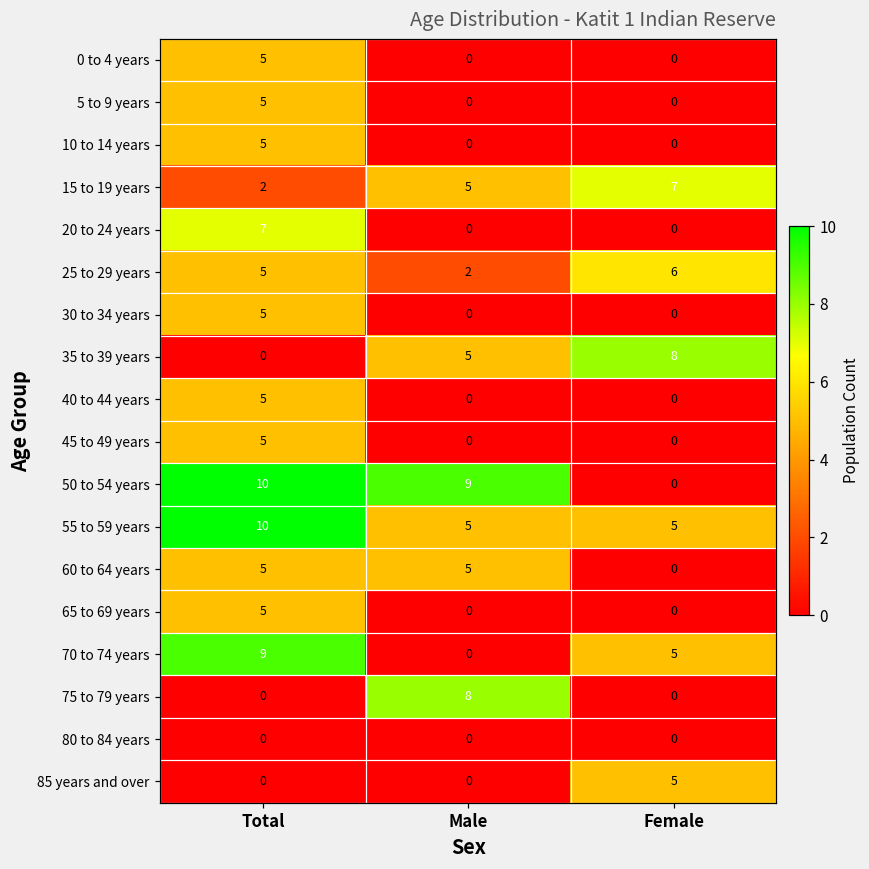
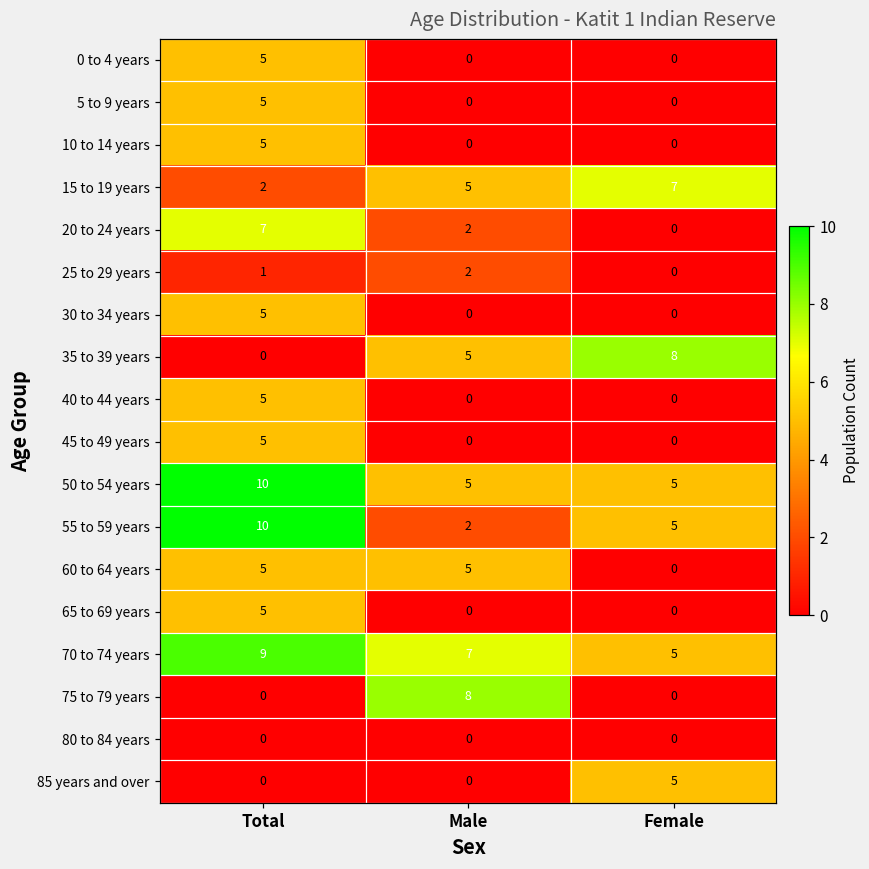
20 to 24 years, Male: 0 -> 2
25 to 29 years, Total: 5 -> 1
25 to 29 years, Female: 6 -> 0
50 to 54 years, Male: 9 -> 5
50 to 54 years, Female: 0 -> 5
55 to 59 years, Male: 5 -> 2
70 to 74 years, Male: 0 -> 7
